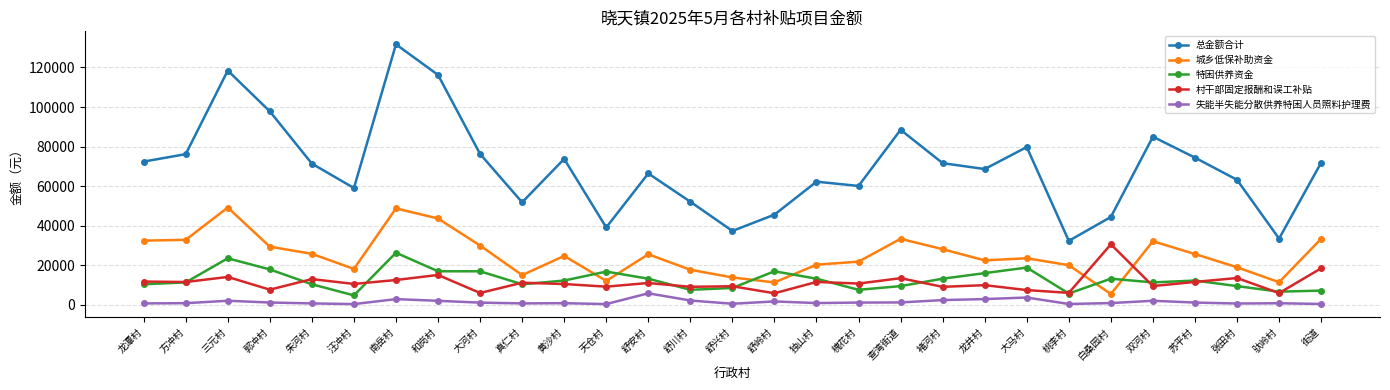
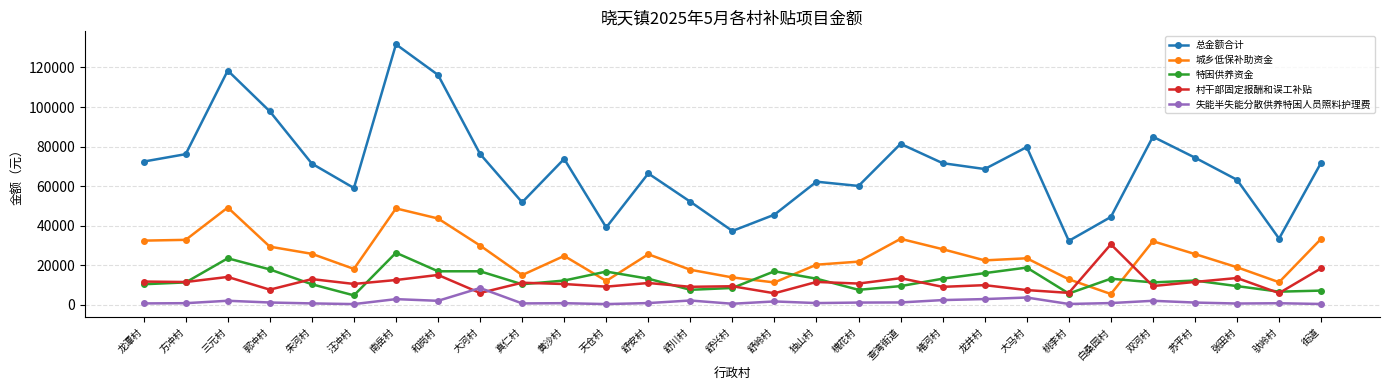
失能半失能分散供养特困人员照料护理费, 大河村: 1000 -> 8000
失能半失能分散供养特困人员照料护理费, 舒安村: 6000 -> 1000
总金额合计, 查湾街道: 88000 -> 81000
城乡低保补助资金, 桃李村: 20000 -> 13000
